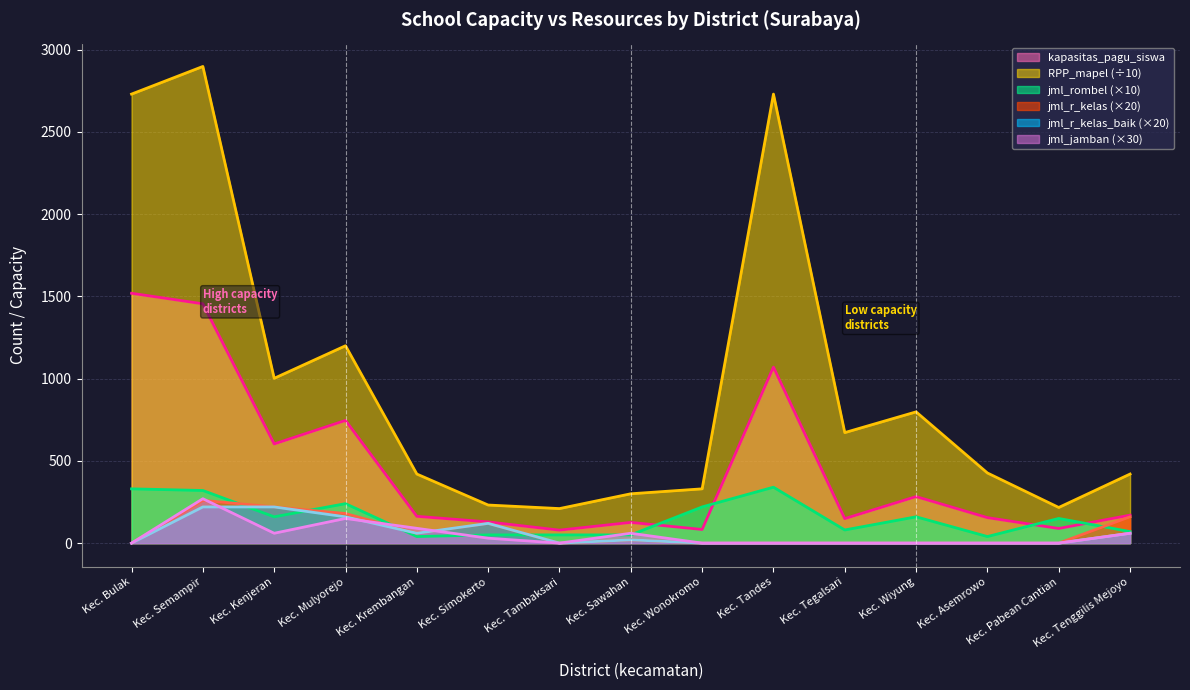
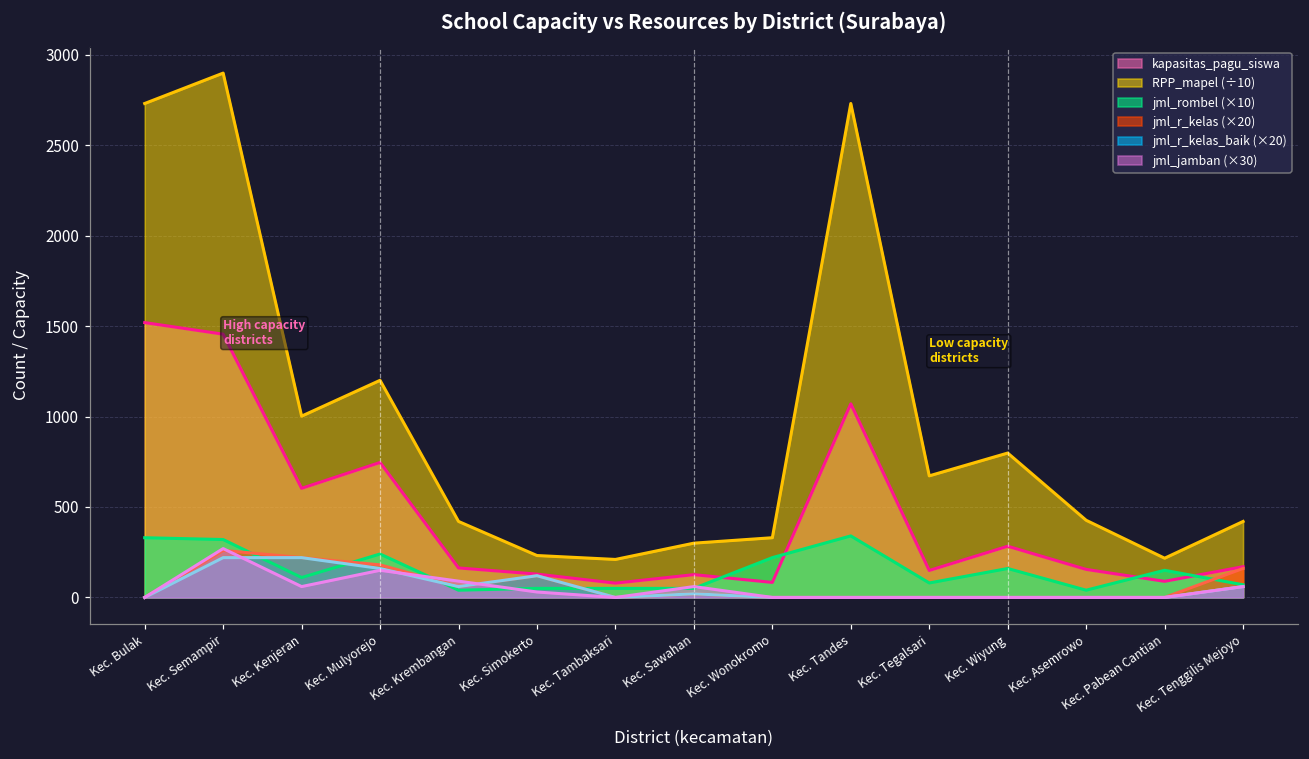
jml_rombel (×10), Kec. Kenjeran: 160 -> 110
